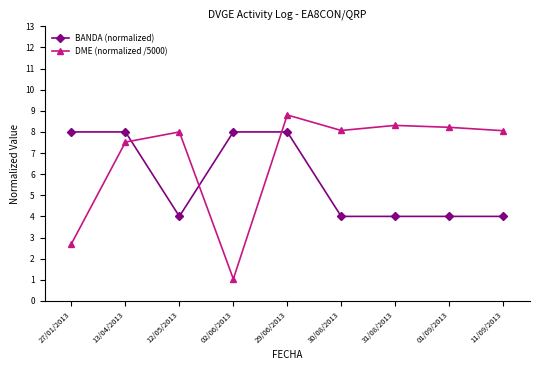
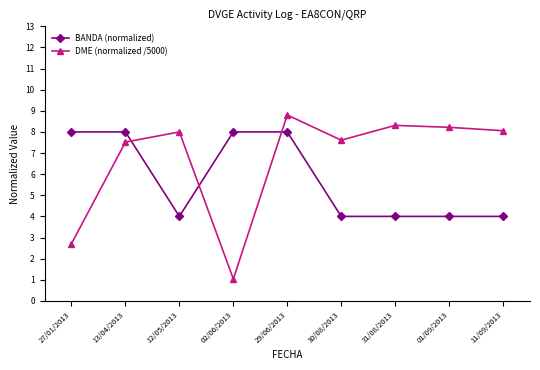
DME (normalized /5000), 30/08/2013: 8.1 -> 7.6
